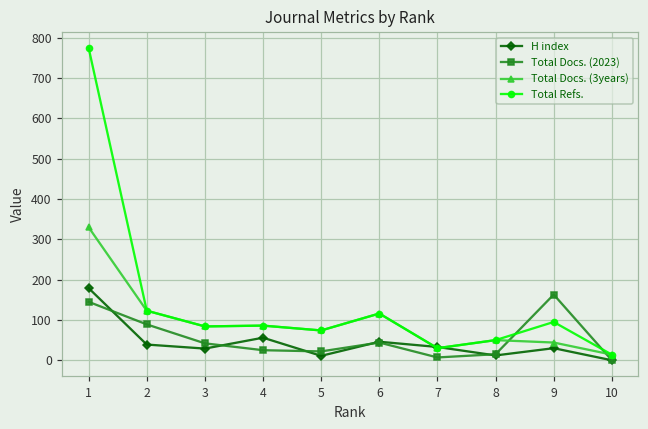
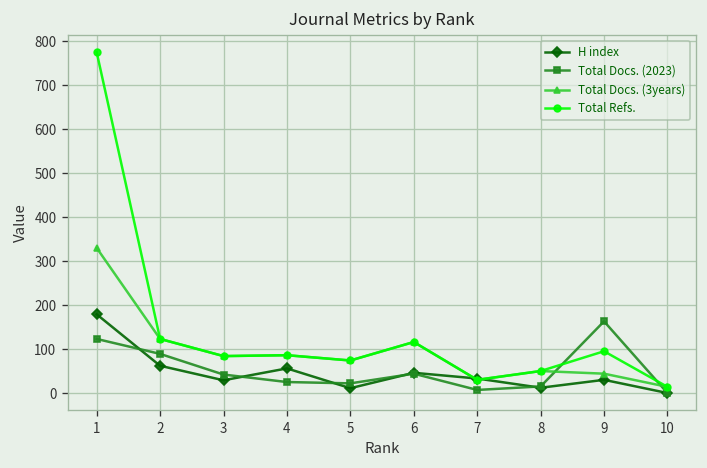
Total Docs. (2023), 1: 150 -> 120
H index, 2: 40 -> 60
